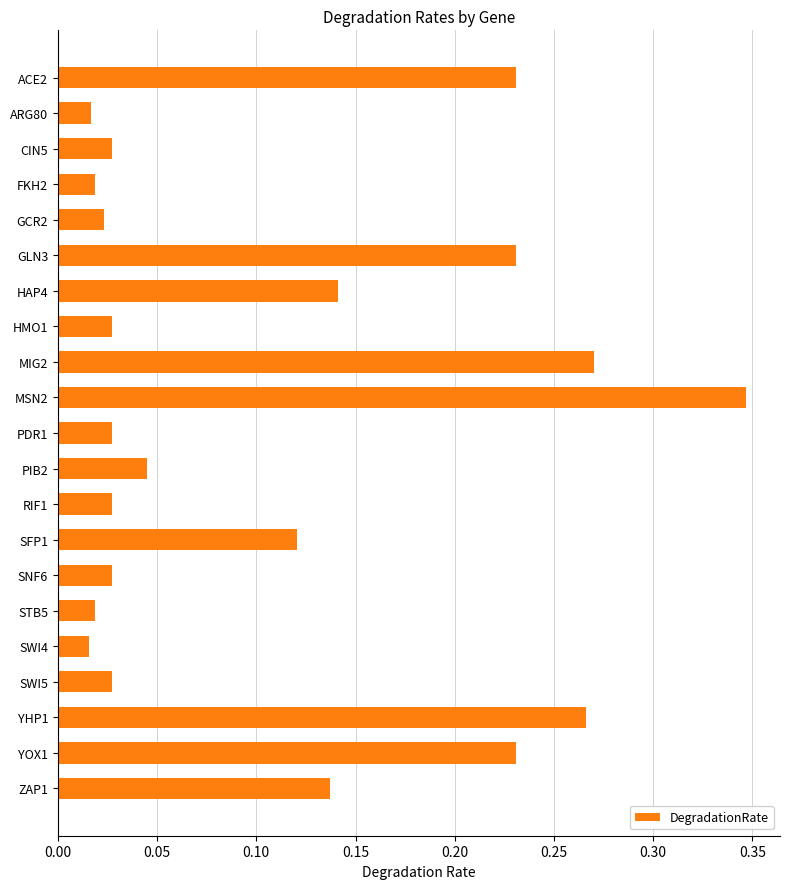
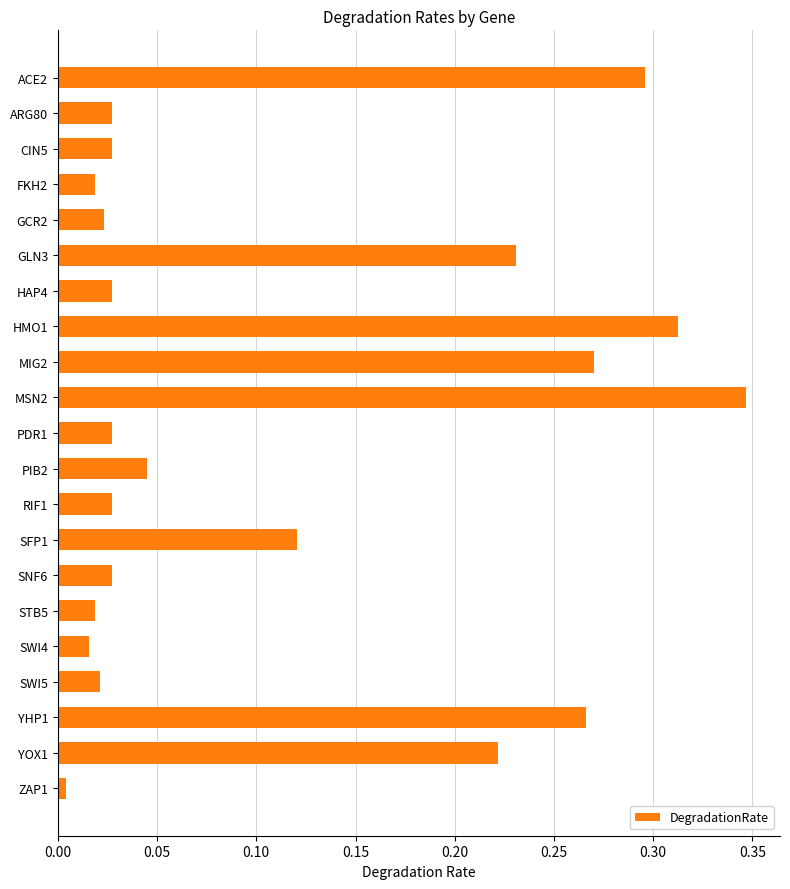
ACE2: 0.231 -> 0.296
ARG80: 0.017 -> 0.027
HAP4: 0.141 -> 0.027
HMO1: 0.027 -> 0.312
SWI5: 0.027 -> 0.021
YOX1: 0.231 -> 0.222
ZAP1: 0.137 -> 0.004
